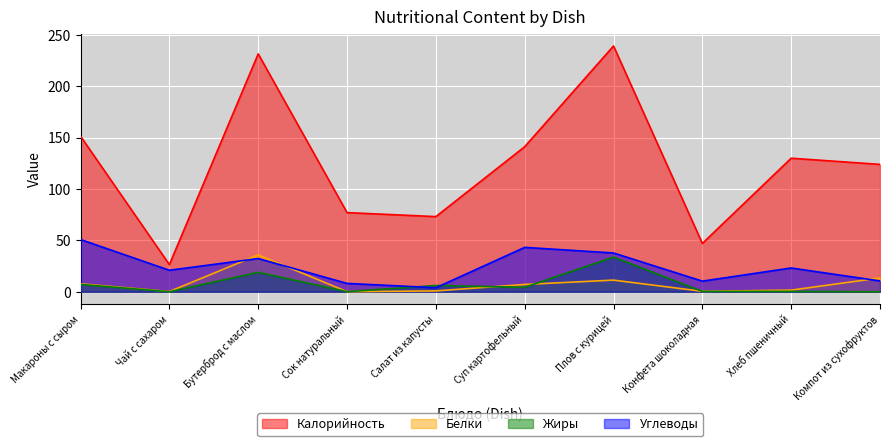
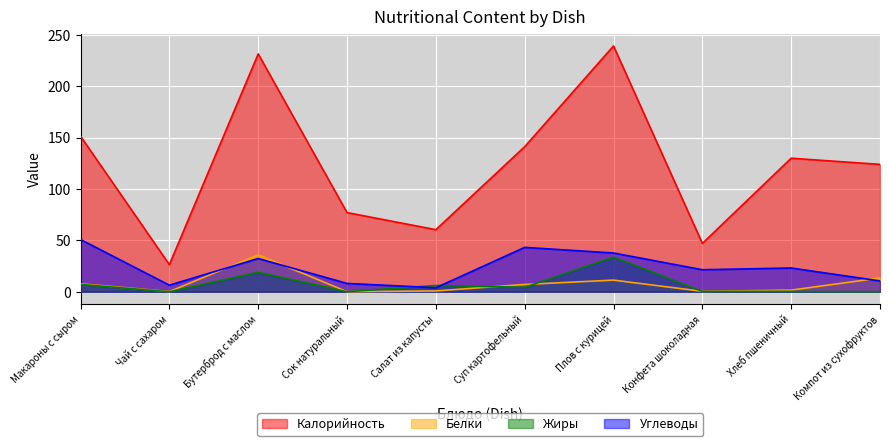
Углеводы, Чай с сахаром: 21 -> 6
Калорийность, Салат из капусты: 73 -> 60
Углеводы, Конфета шоколадная: 10 -> 21
